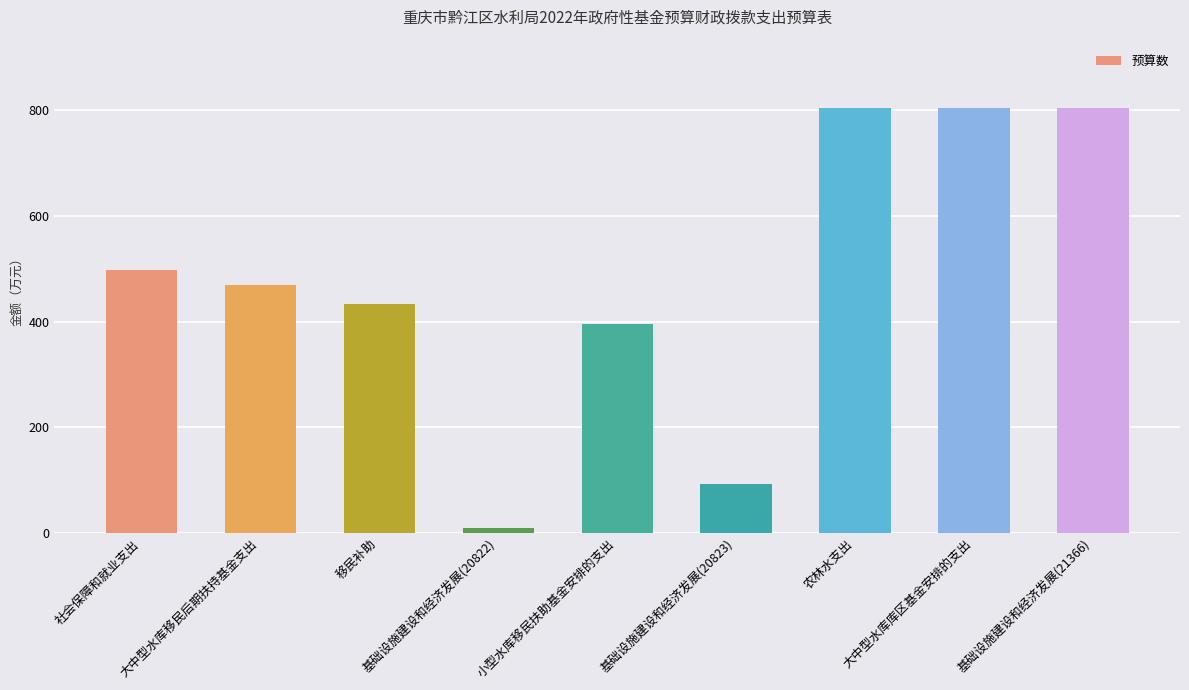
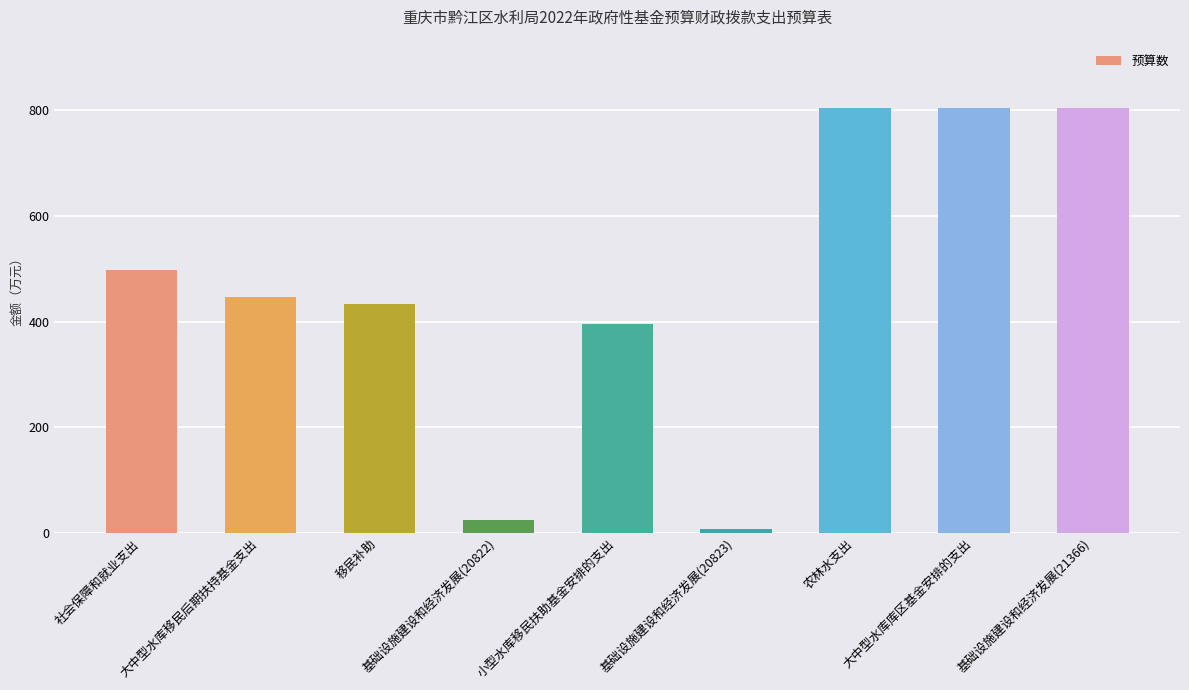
大中型水库移民后期扶持基金支出: 470 -> 450
基础设施建设和经济发展(20822): 10 -> 30
基础设施建设和经济发展(20823): 90 -> 10
